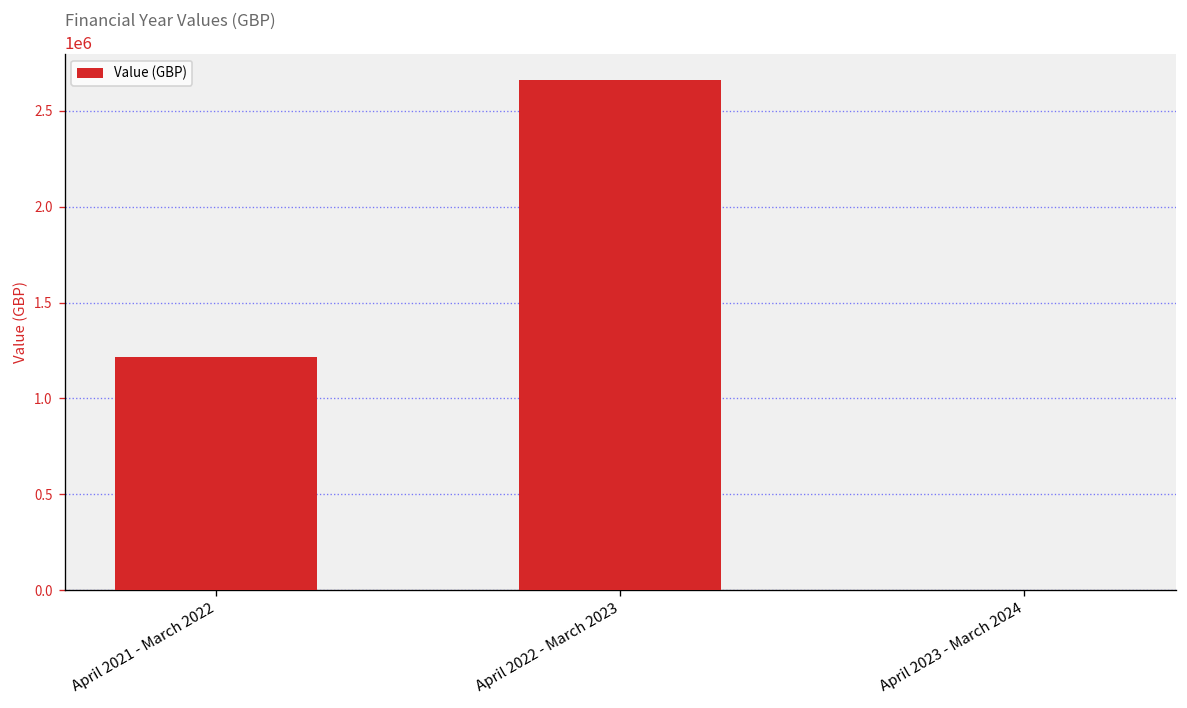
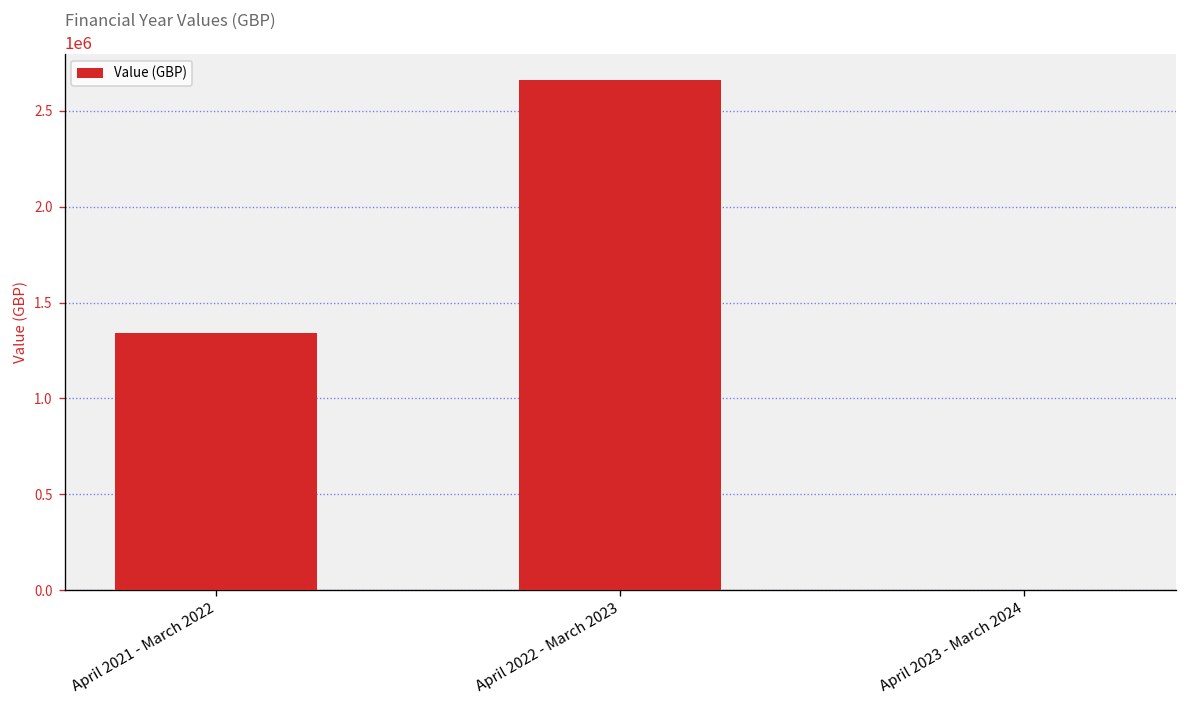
April 2021 - March 2022: 1210000 -> 1340000
